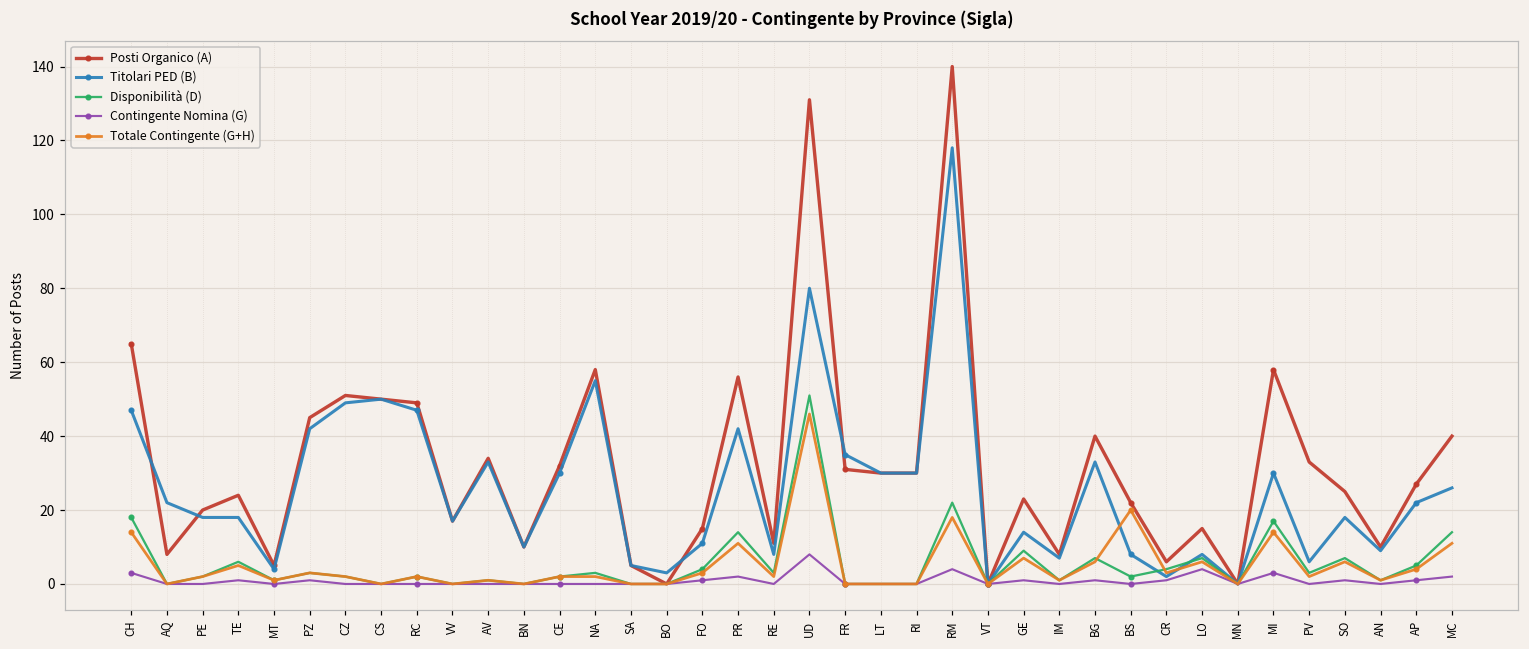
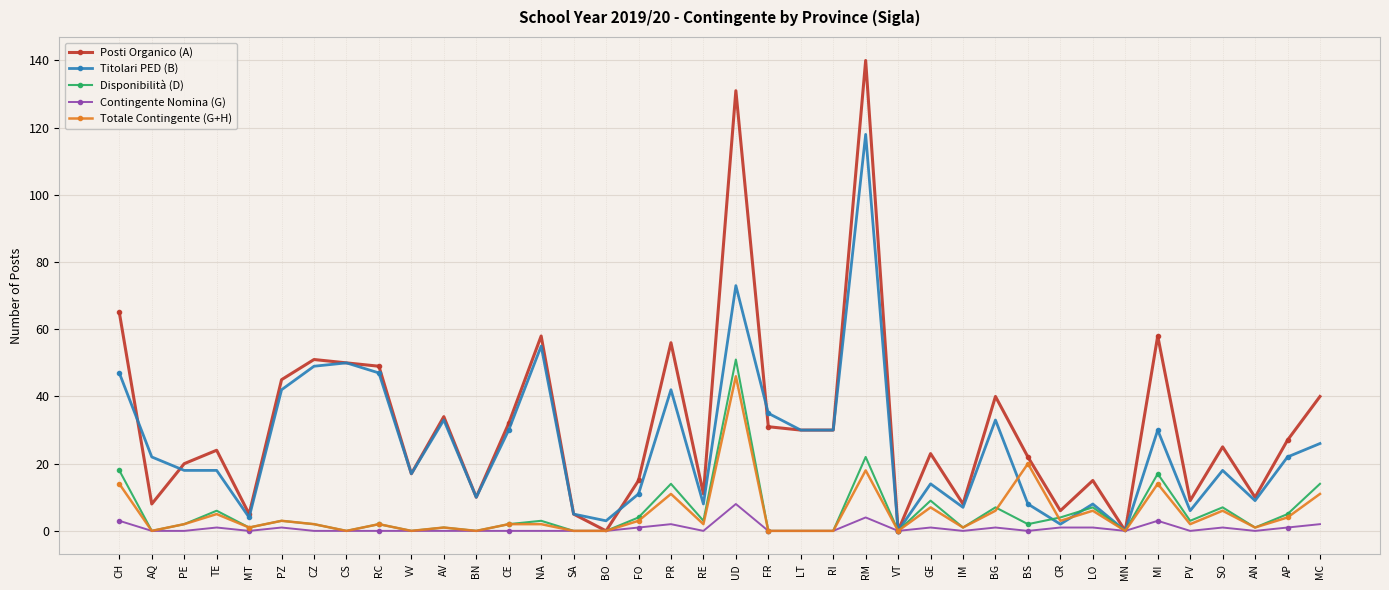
Titolari PED (B), UD: 80 -> 73
Contingente Nomina (G), LO: 4 -> 1
Posti Organico (A), PV: 33 -> 9
